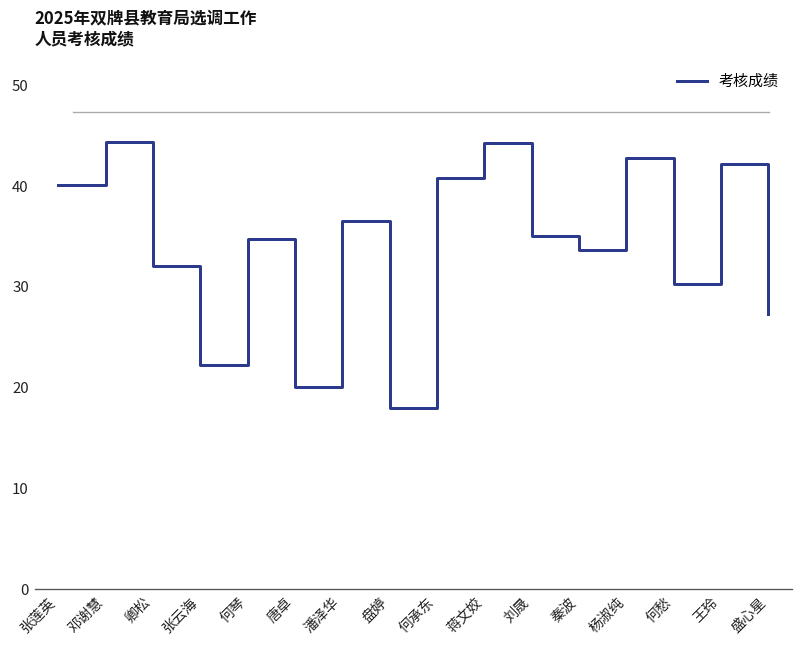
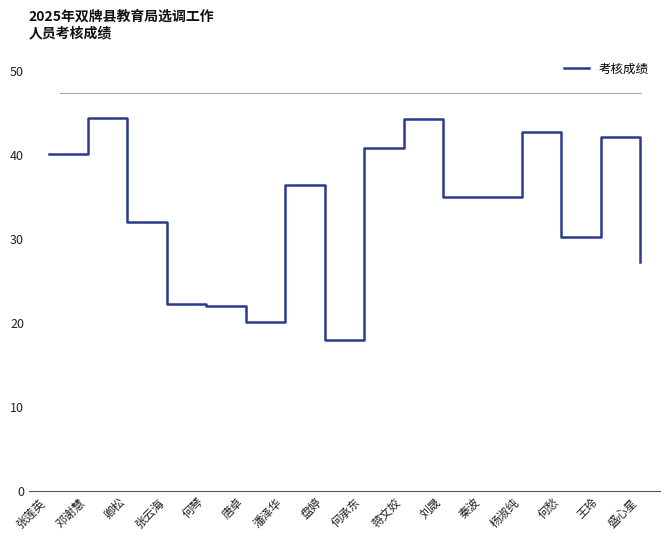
何琴: 35 -> 22
秦波: 34 -> 35
